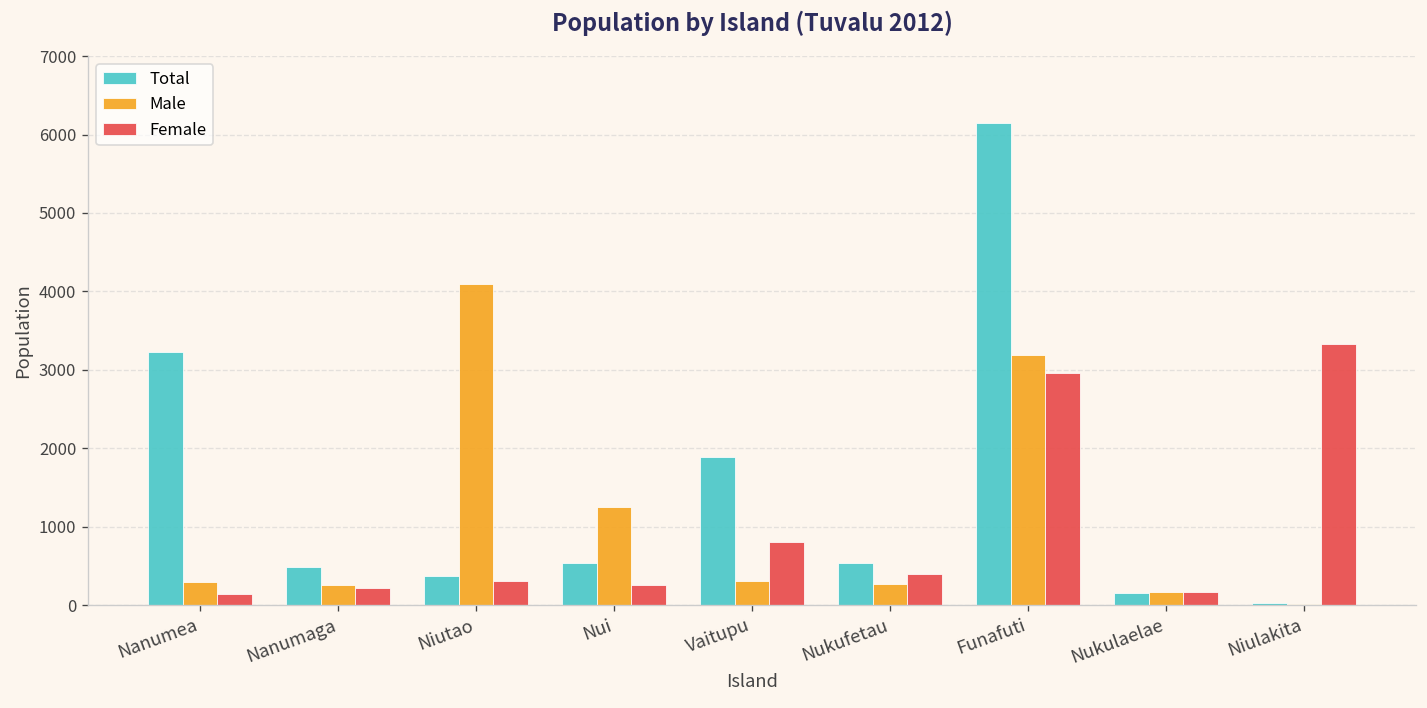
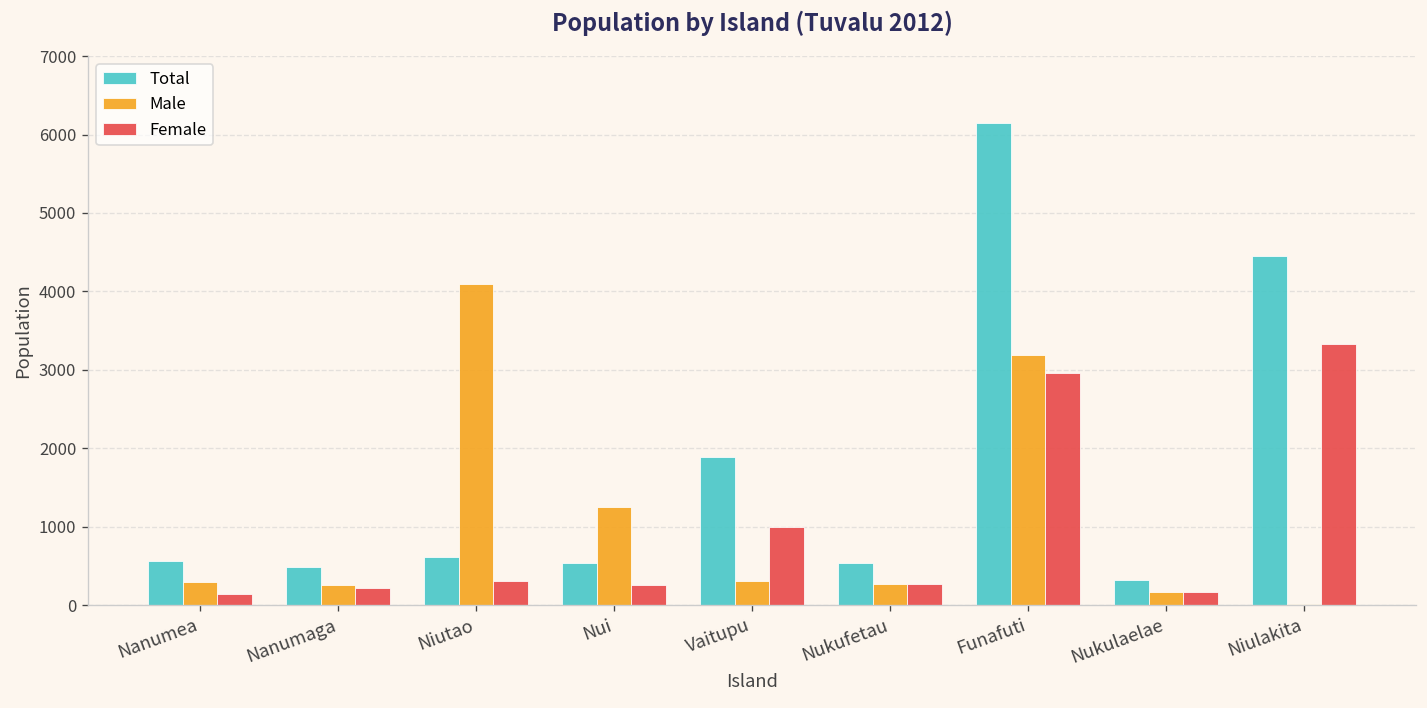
Total, Nanumea: 3200 -> 600
Total, Niutao: 400 -> 600
Female, Vaitupu: 800 -> 1000
Female, Nukufetau: 400 -> 300
Total, Nukulaelae: 200 -> 300
Total, Niulakita: 0 -> 4500
